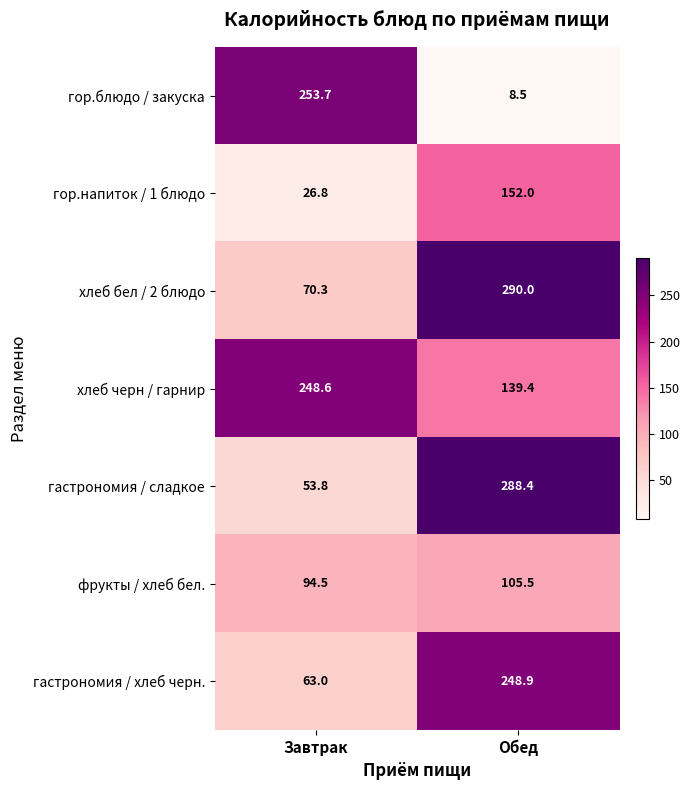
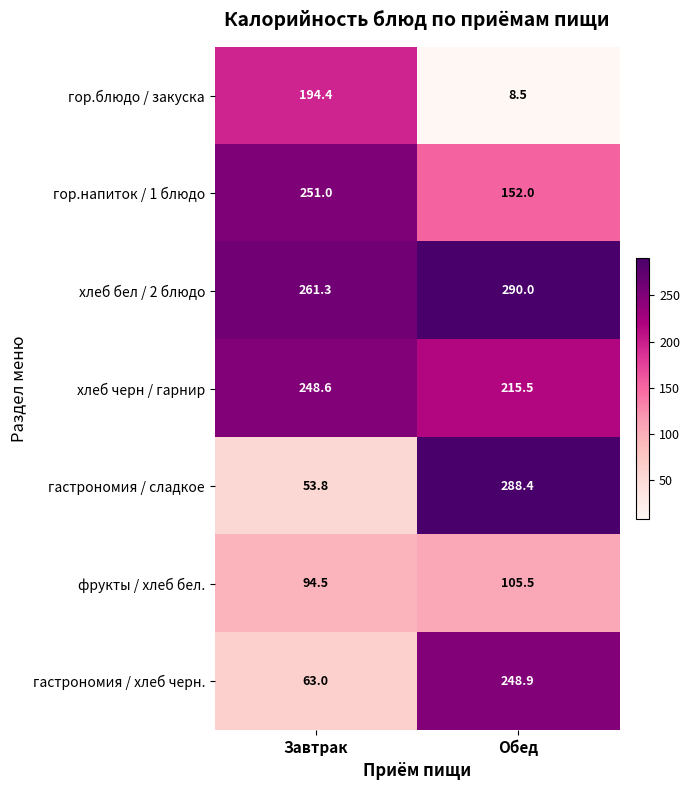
гор.блюдо / закуска, Завтрак: 253.7 -> 194.4
гор.напиток / 1 блюдо, Завтрак: 26.8 -> 251.0
хлеб бел / 2 блюдо, Завтрак: 70.3 -> 261.3
хлеб черн / гарнир, Обед: 139.4 -> 215.5
